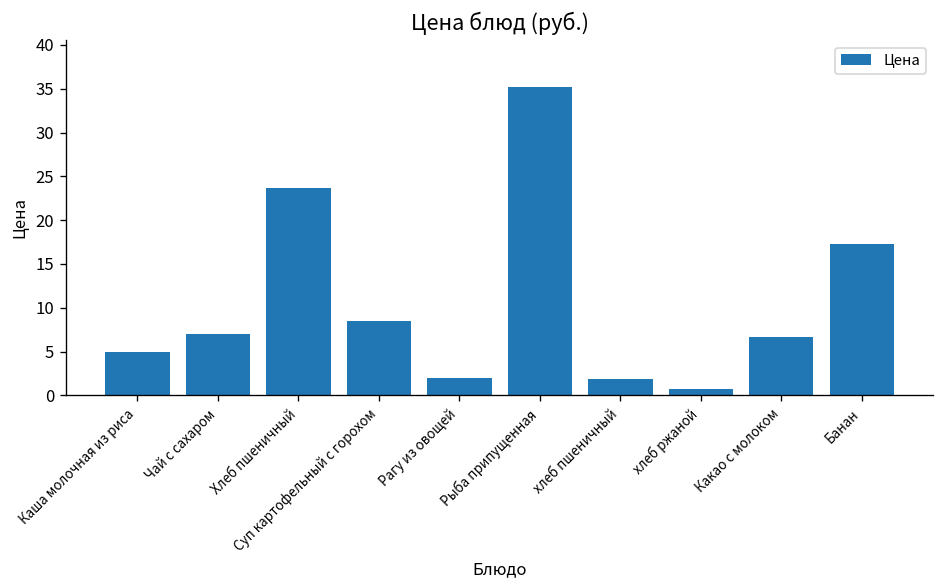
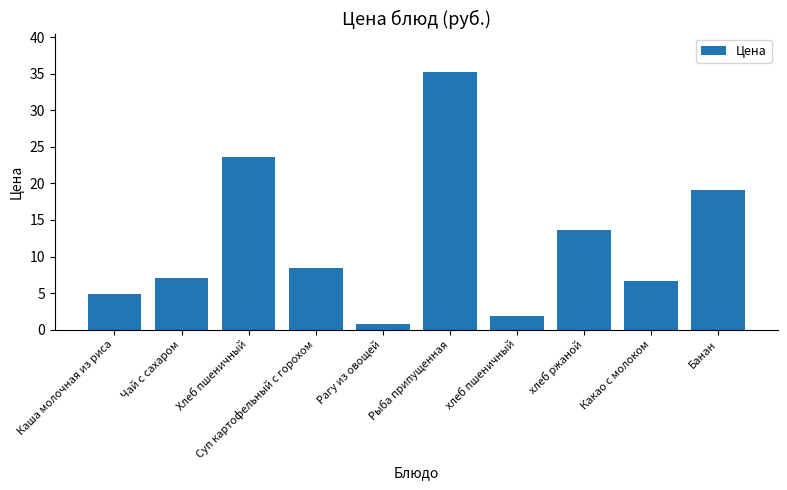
Рагу из овощей: 2 -> 1
хлеб ржаной: 1 -> 14
Банан: 17 -> 19
